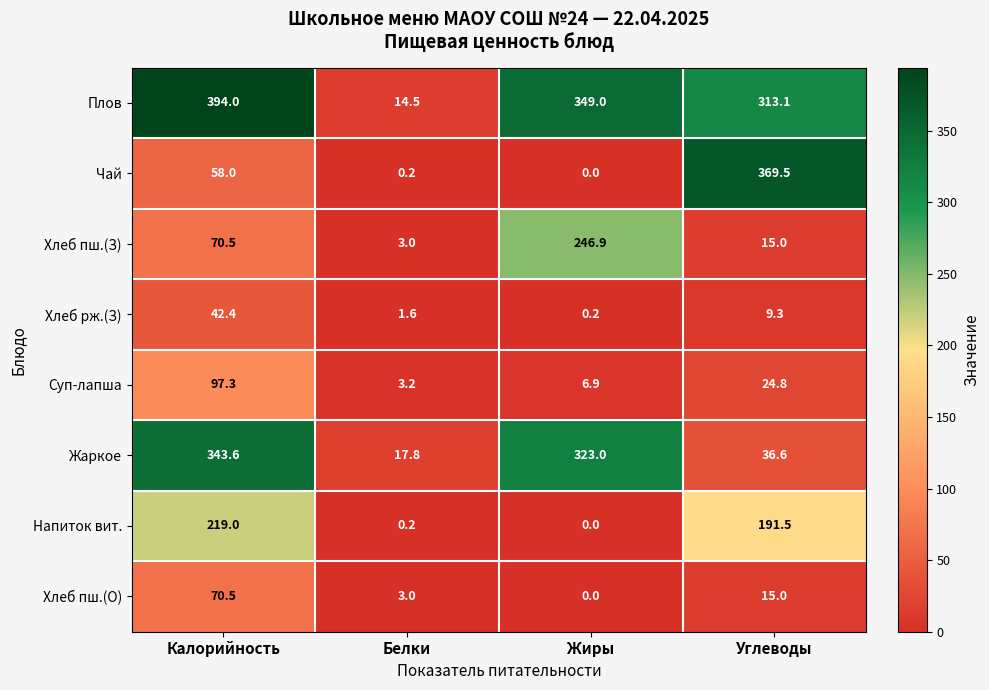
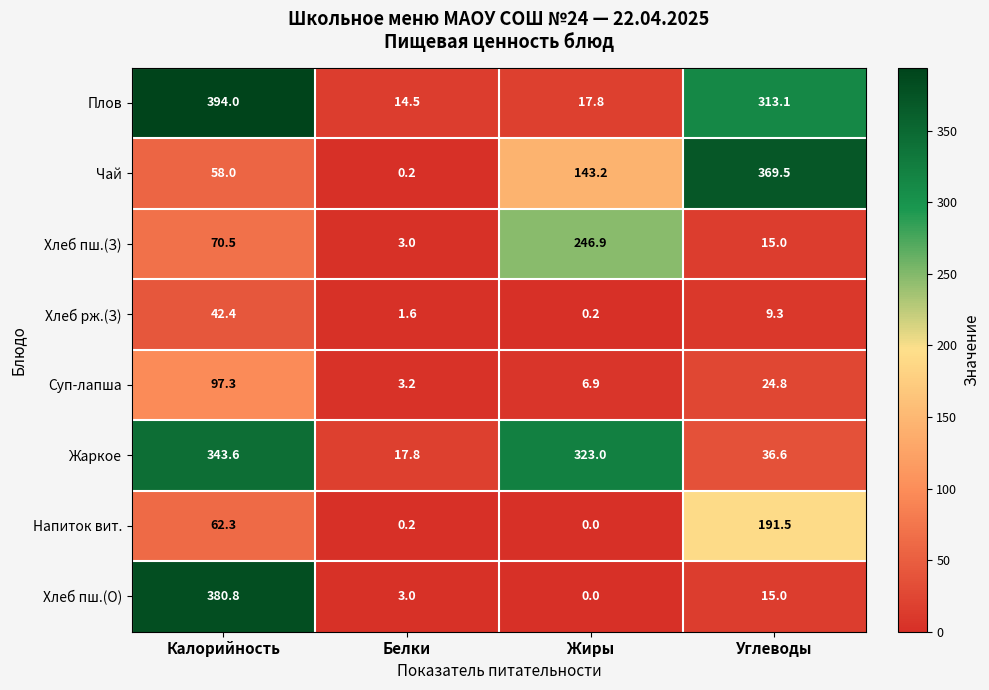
Плов, Жиры: 349.0 -> 17.8
Чай, Жиры: 0.0 -> 143.2
Напиток вит., Калорийность: 219.0 -> 62.3
Хлеб пш.(О), Калорийность: 70.5 -> 380.8
